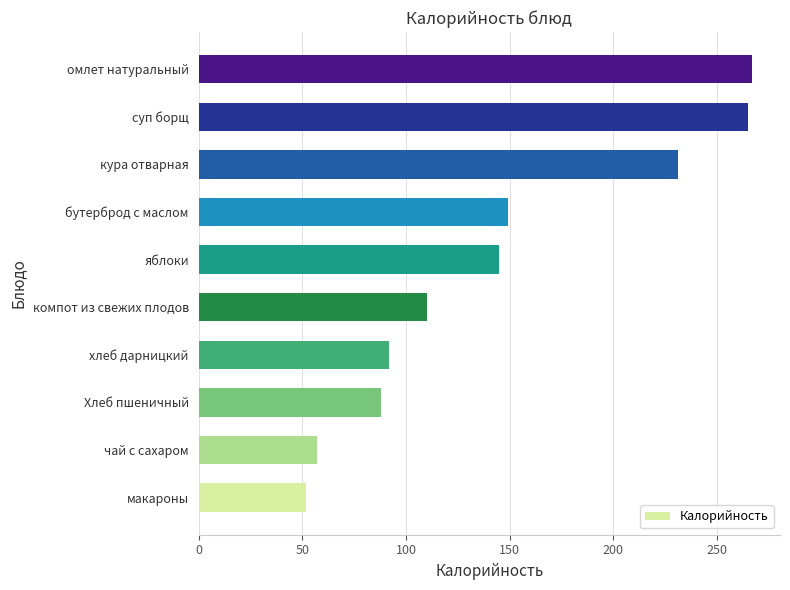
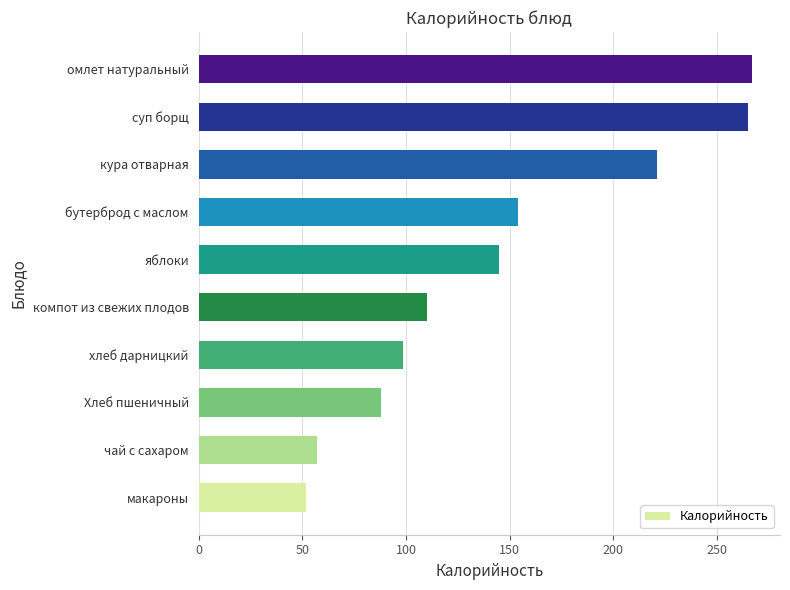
кура отварная: 231 -> 221
бутерброд с маслом: 149 -> 154
хлеб дарницкий: 92 -> 99
